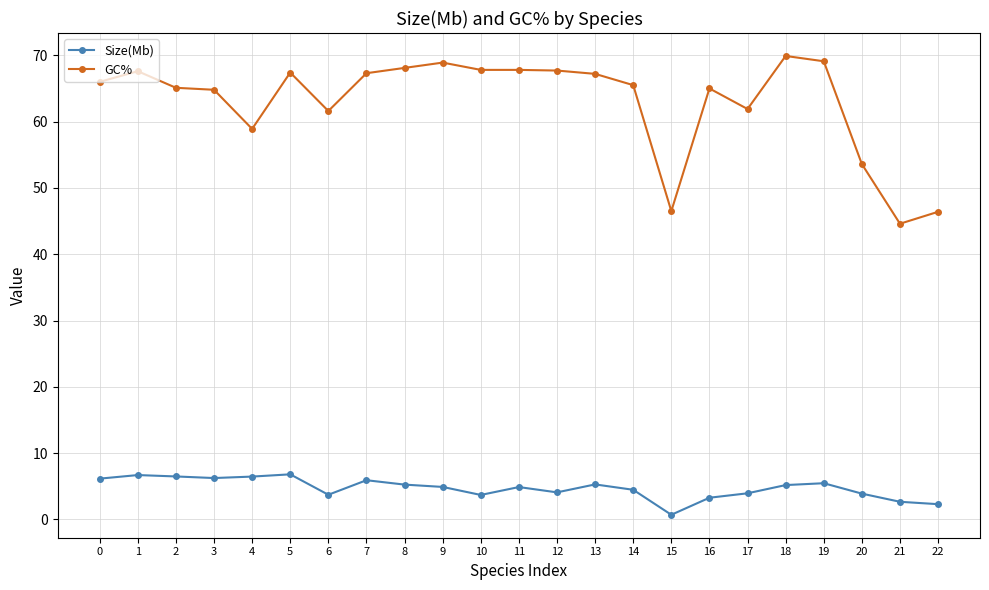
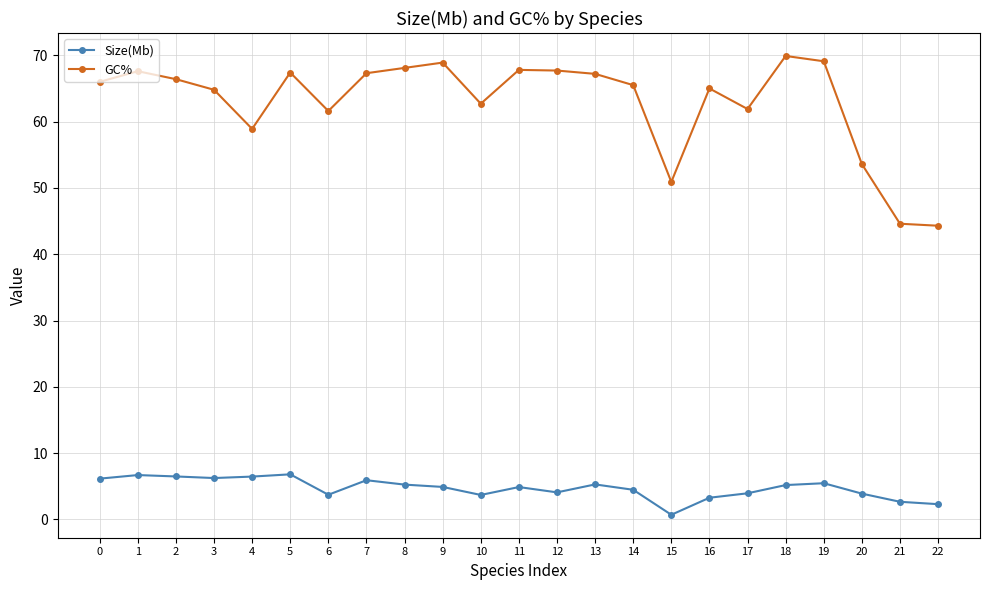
GC%, 2: 65 -> 66
GC%, 10: 68 -> 63
GC%, 15: 47 -> 51
GC%, 22: 46 -> 44
